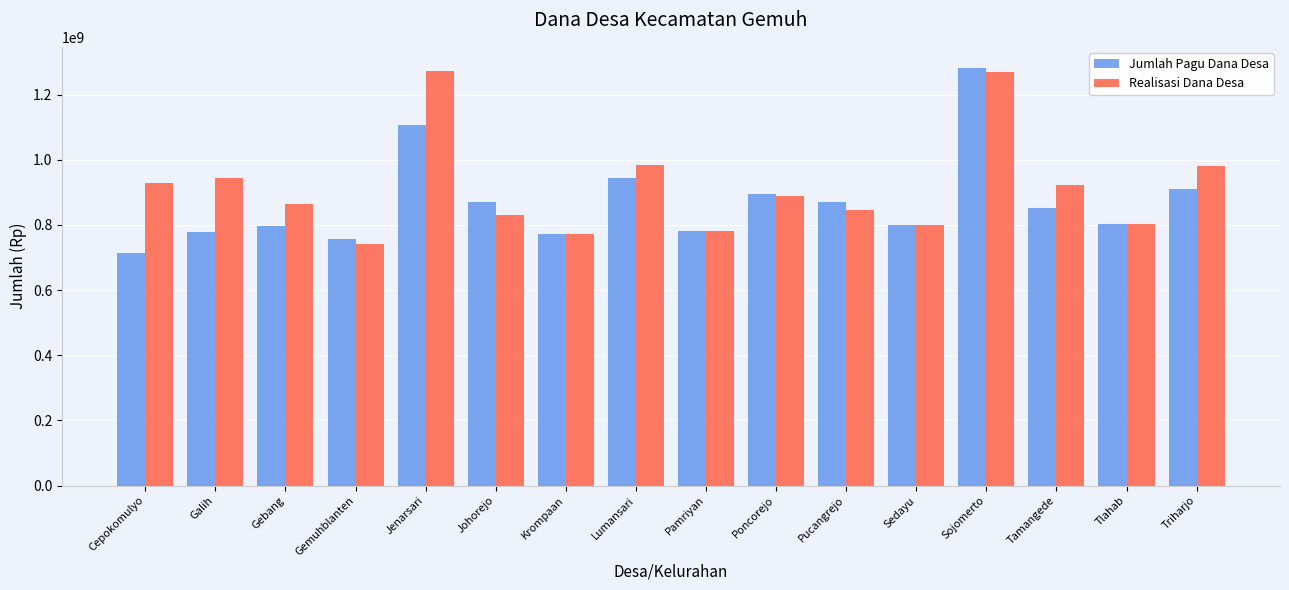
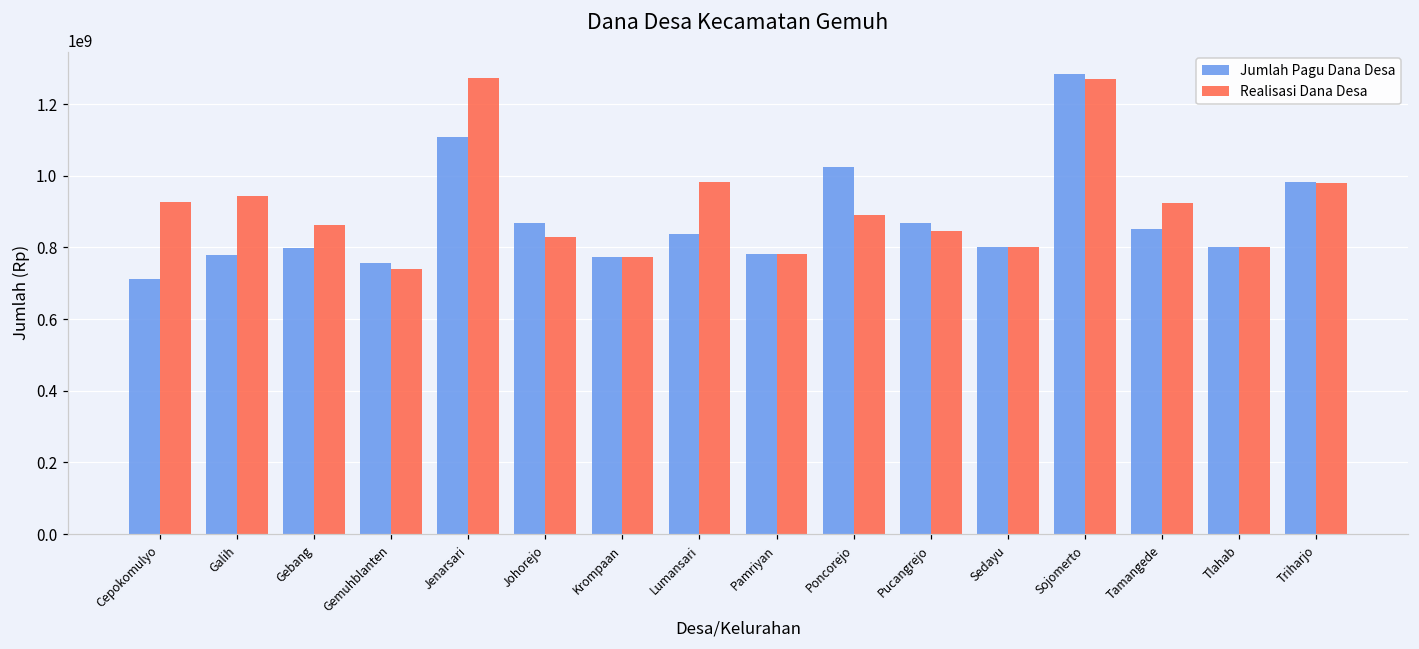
Jumlah Pagu Dana Desa, Lumansari: 940000000 -> 840000000
Jumlah Pagu Dana Desa, Poncorejo: 900000000 -> 1020000000
Jumlah Pagu Dana Desa, Triharjo: 910000000 -> 980000000
